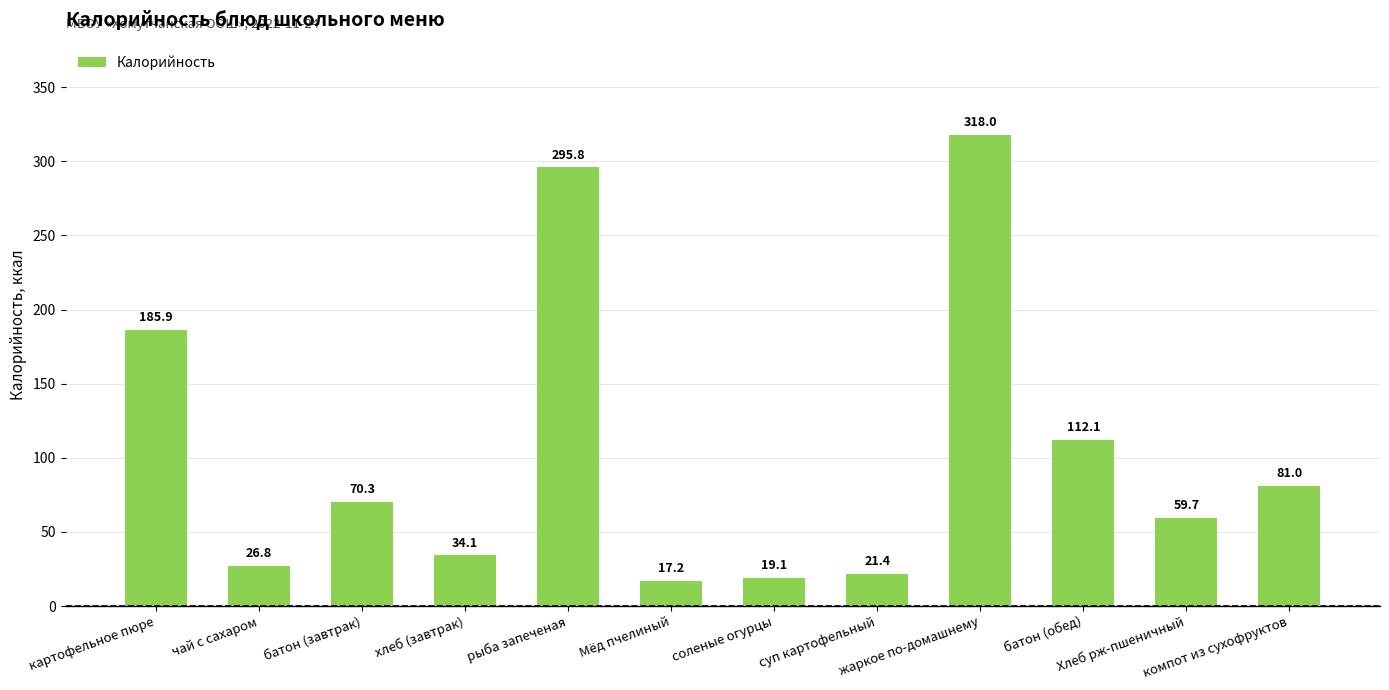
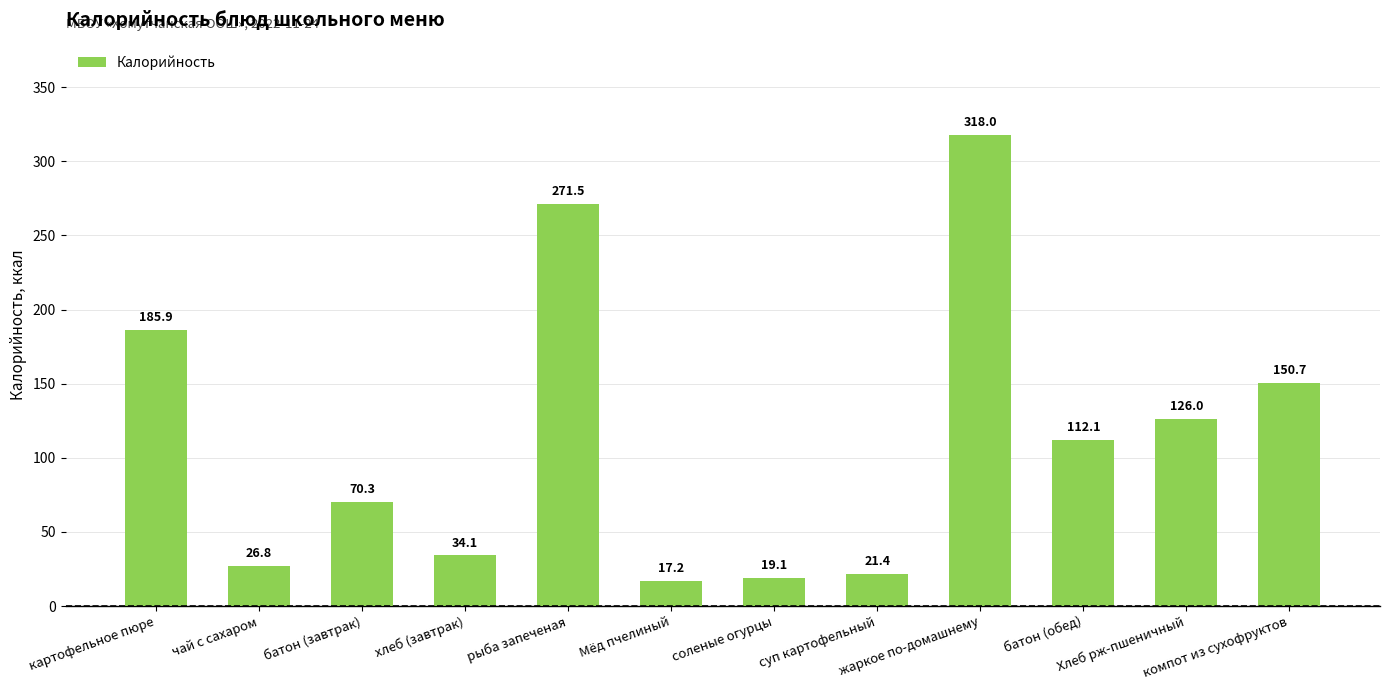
рыба запеченая: 295.8 -> 271.5
Хлеб рж-пшеничный: 59.7 -> 126.0
компот из сухофруктов: 81.0 -> 150.7
